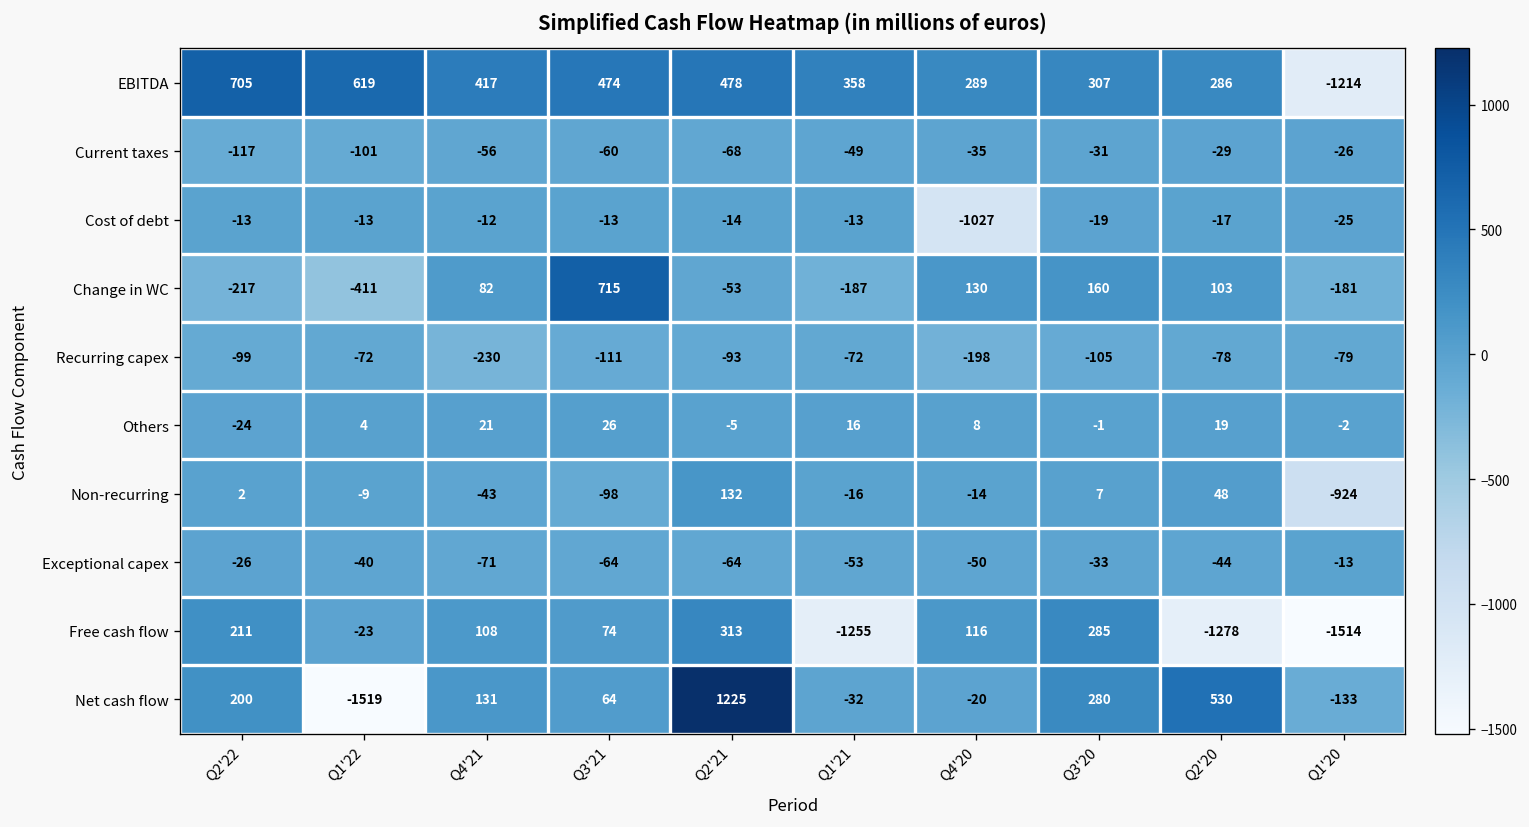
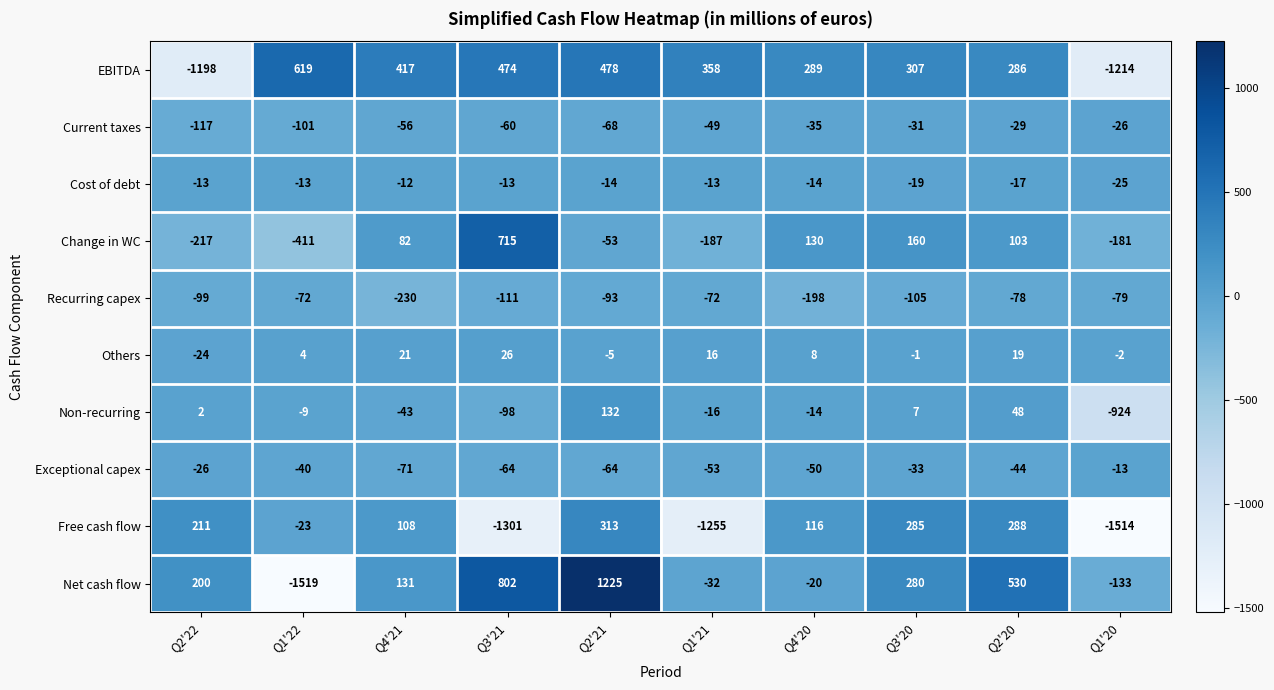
EBITDA, Q2'22: 705 -> -1198
Cost of debt, Q4'20: -1027 -> -14
Free cash flow, Q3'21: 74 -> -1301
Free cash flow, Q2'20: -1278 -> 288
Net cash flow, Q3'21: 64 -> 802
